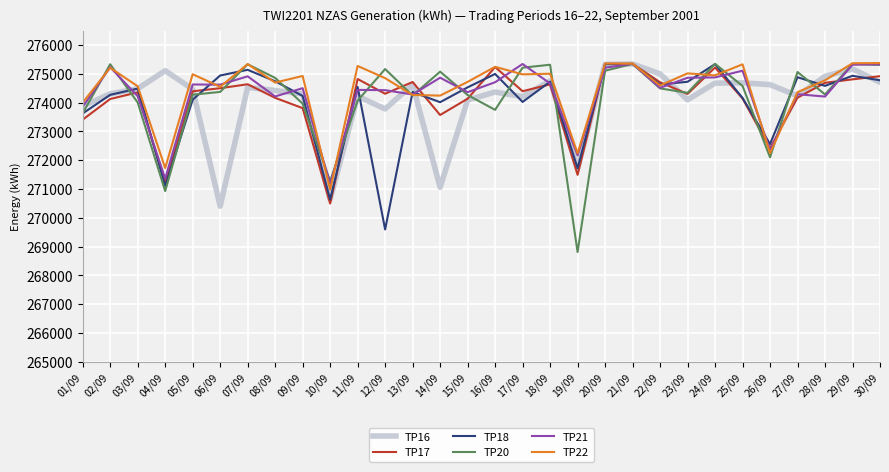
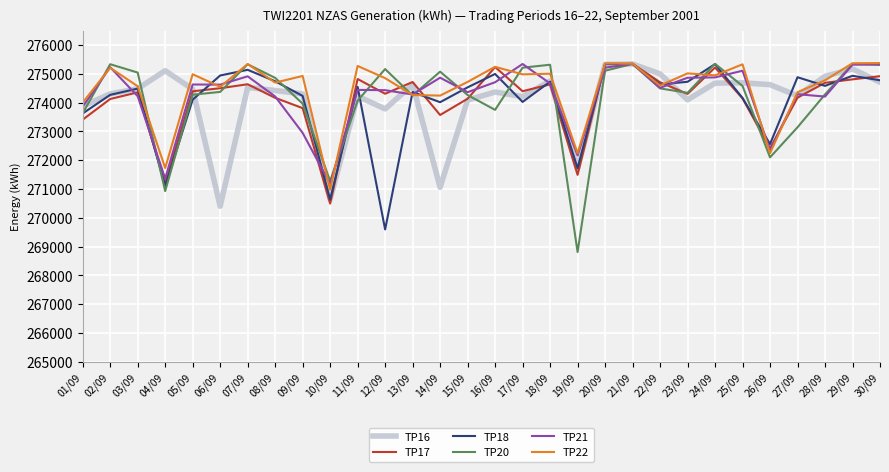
TP20, 03/09: 274000 -> 275000
TP21, 09/09: 274500 -> 272900
TP20, 27/09: 275100 -> 273100
